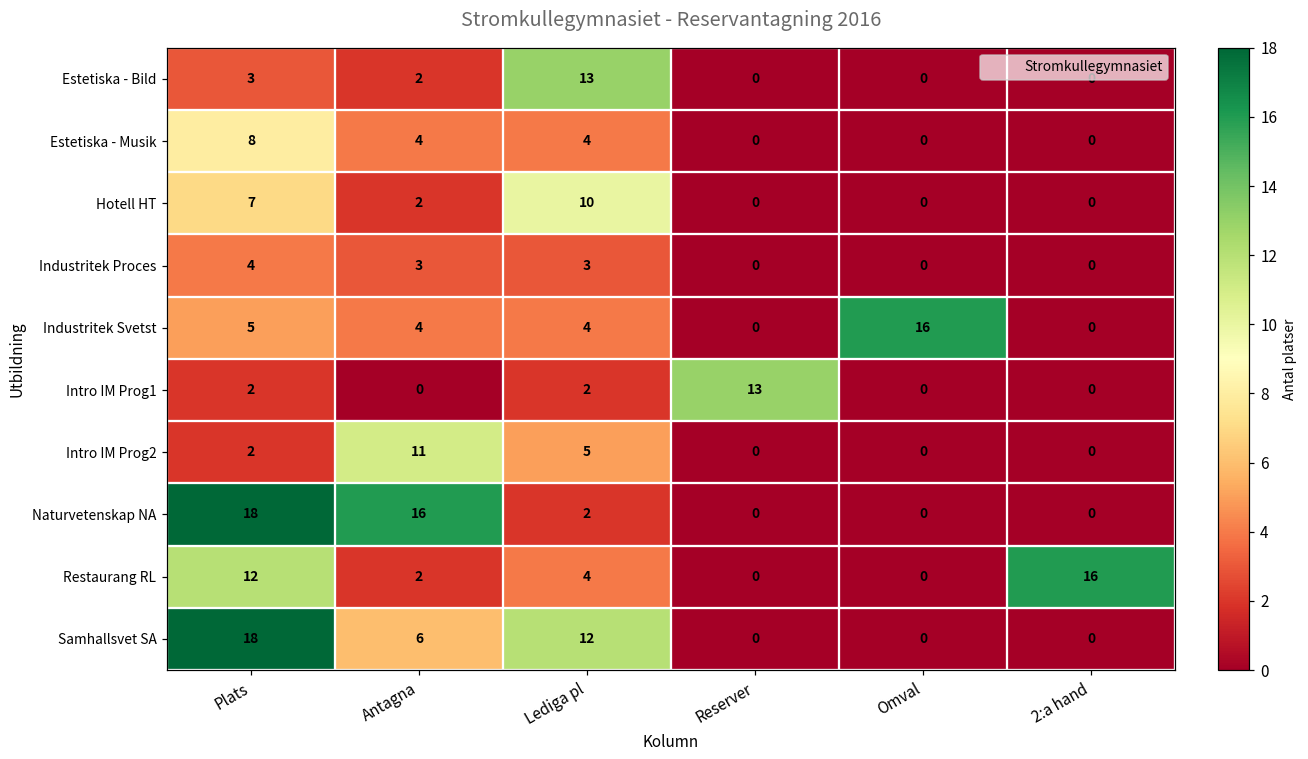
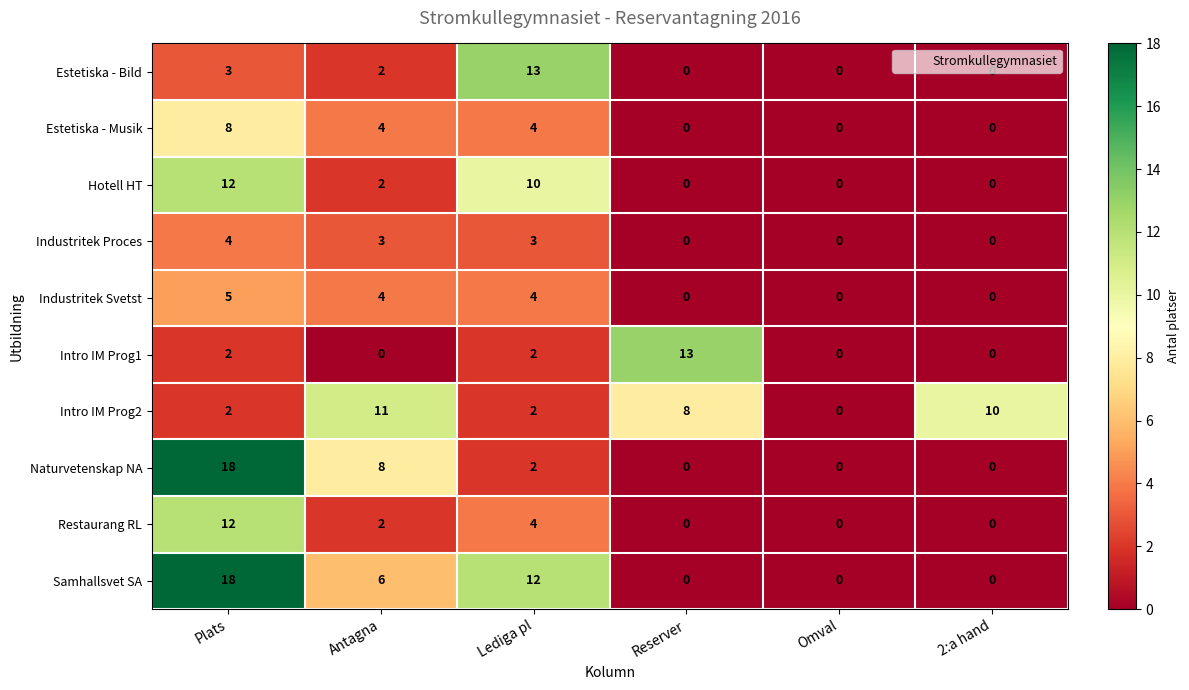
Hotell HT, Plats: 7 -> 12
Industritek Svetst, Omval: 16 -> 0
Intro IM Prog2, Lediga pl: 5 -> 2
Intro IM Prog2, Reserver: 0 -> 8
Intro IM Prog2, 2:a hand: 0 -> 10
Naturvetenskap NA, Antagna: 16 -> 8
Restaurang RL, 2:a hand: 16 -> 0
